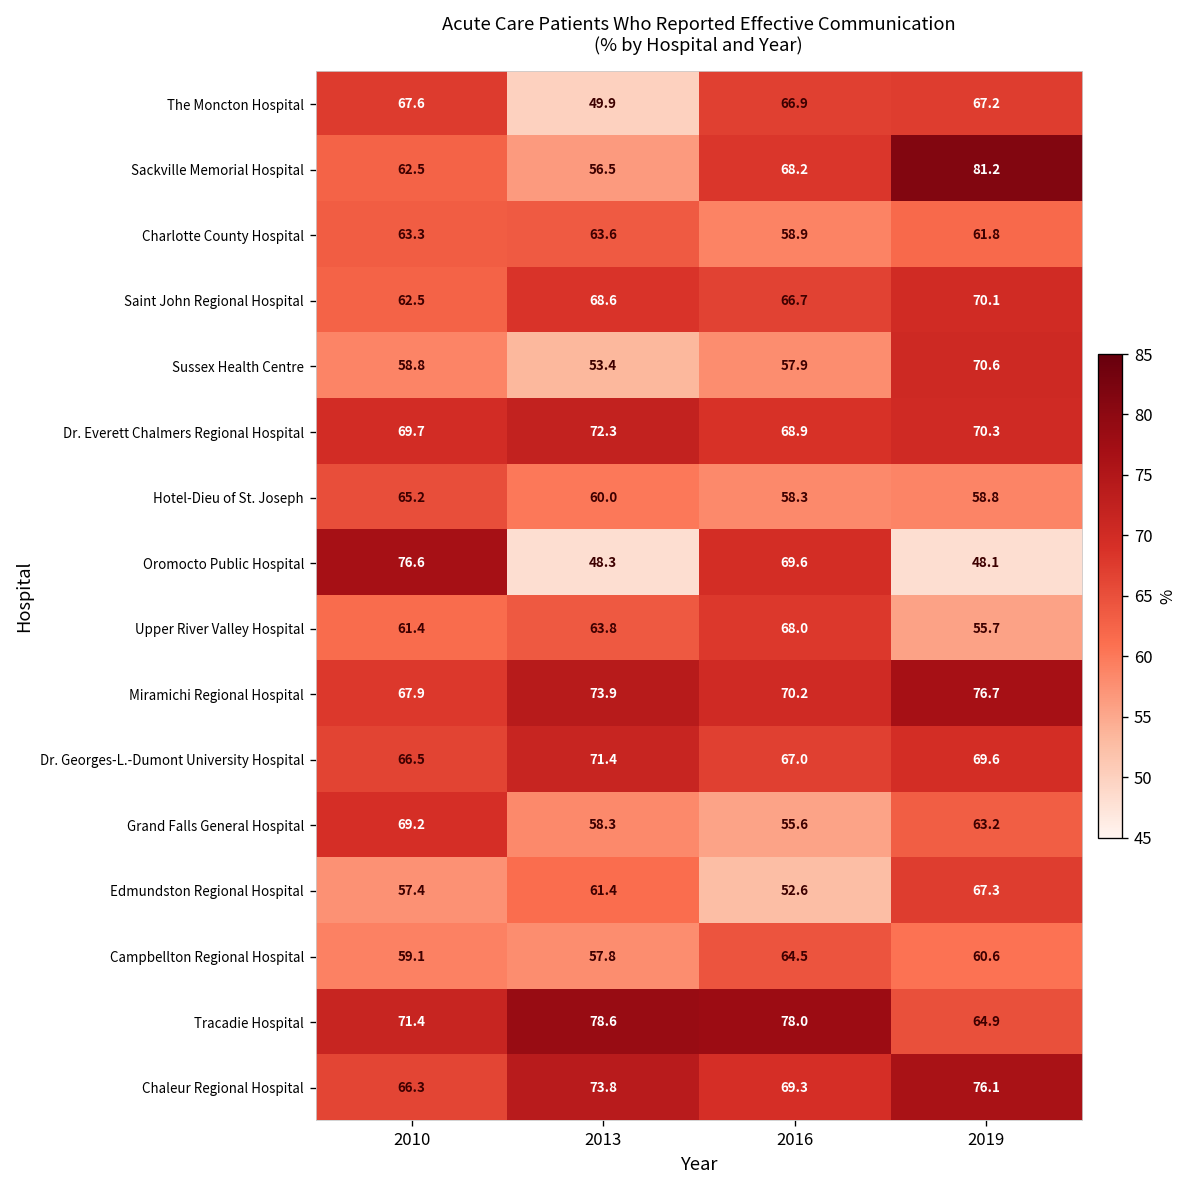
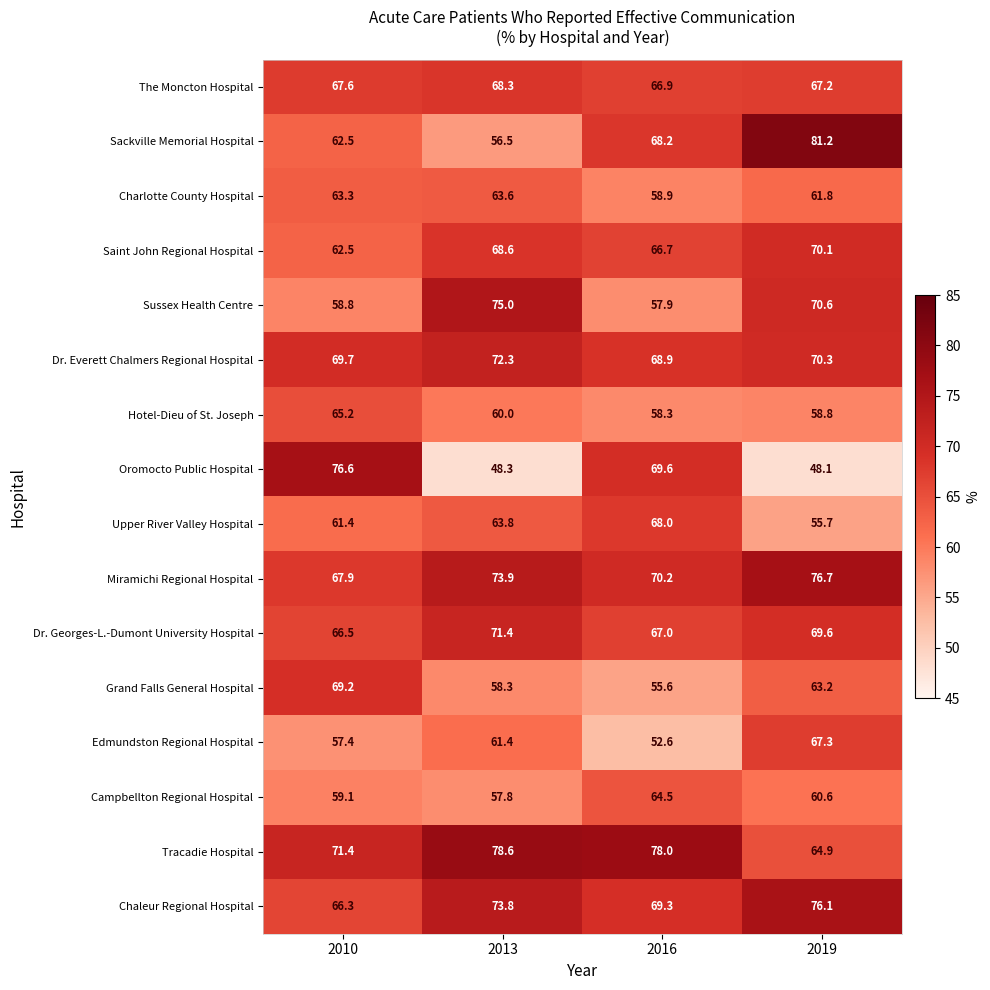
The Moncton Hospital, 2013: 49.9 -> 68.3
Sussex Health Centre, 2013: 53.4 -> 75.0
